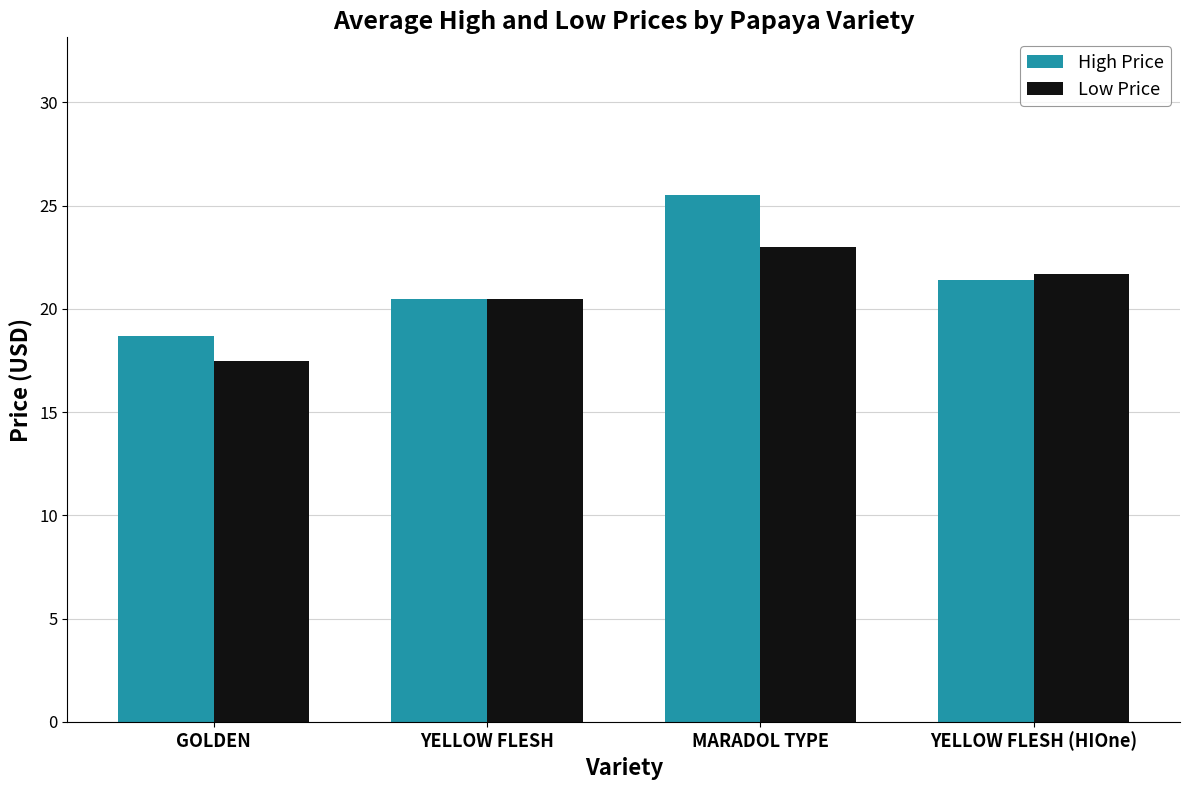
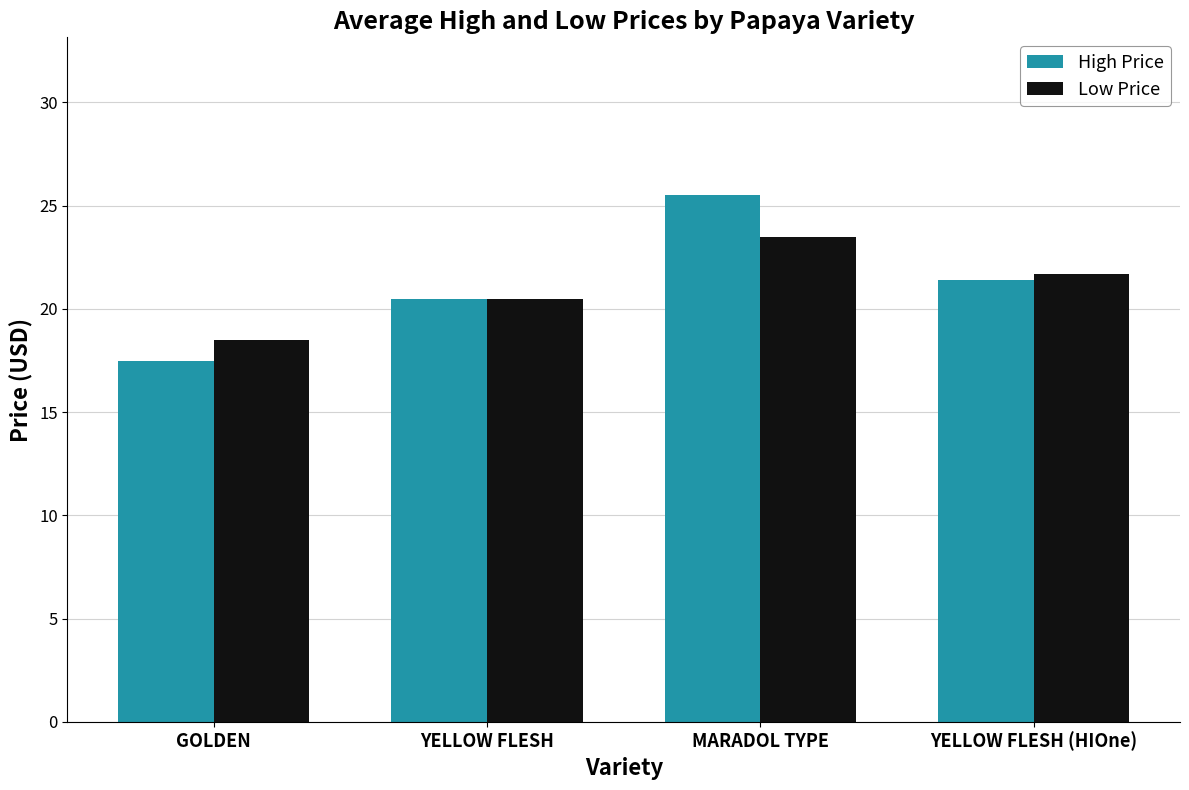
High Price, GOLDEN: 18.7 -> 17.5
Low Price, GOLDEN: 17.5 -> 18.5
Low Price, MARADOL TYPE: 23.0 -> 23.5
